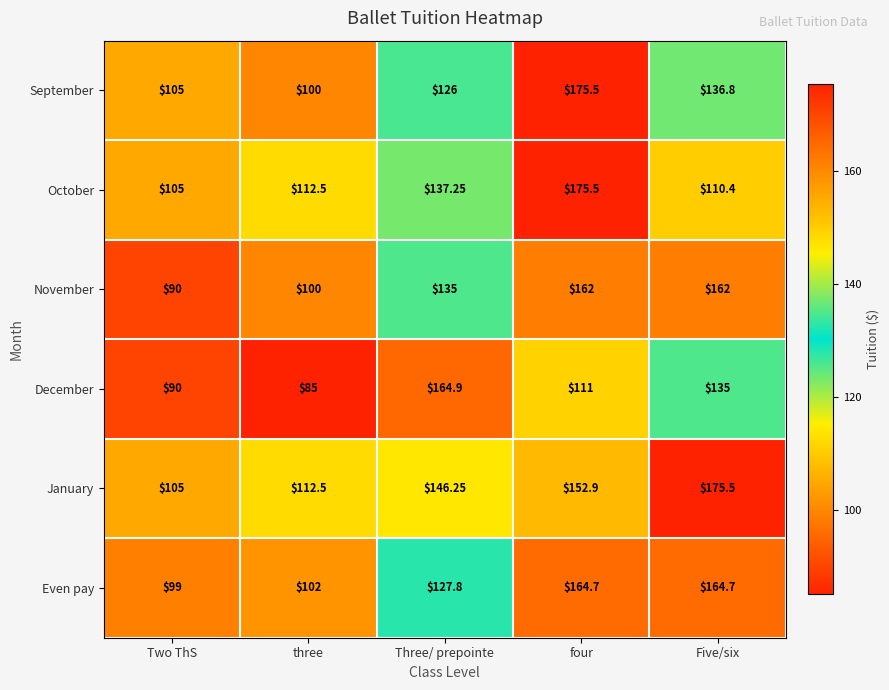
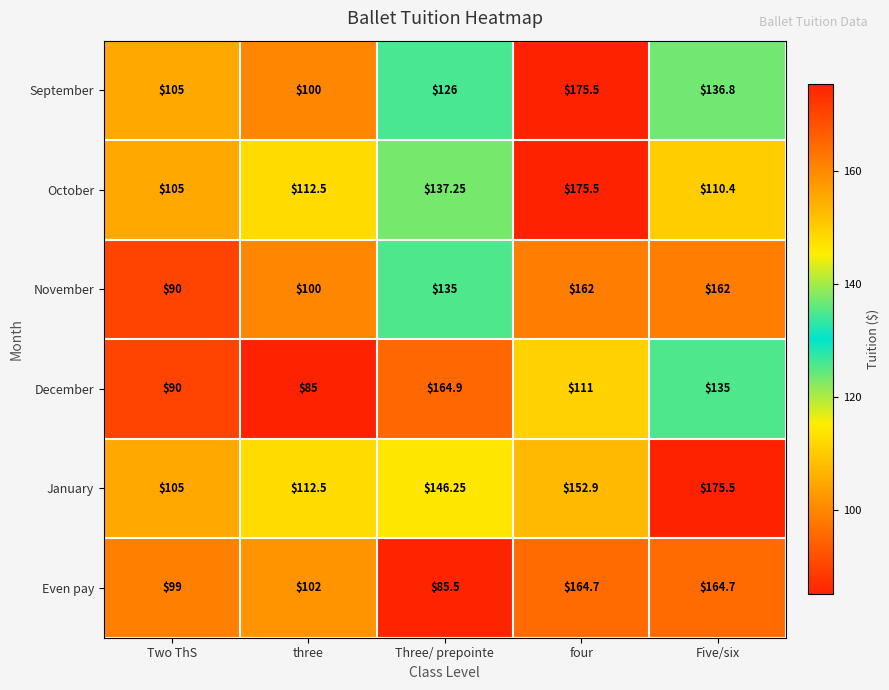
Even pay, Three/ prepointe: $127.8 -> $85.5
